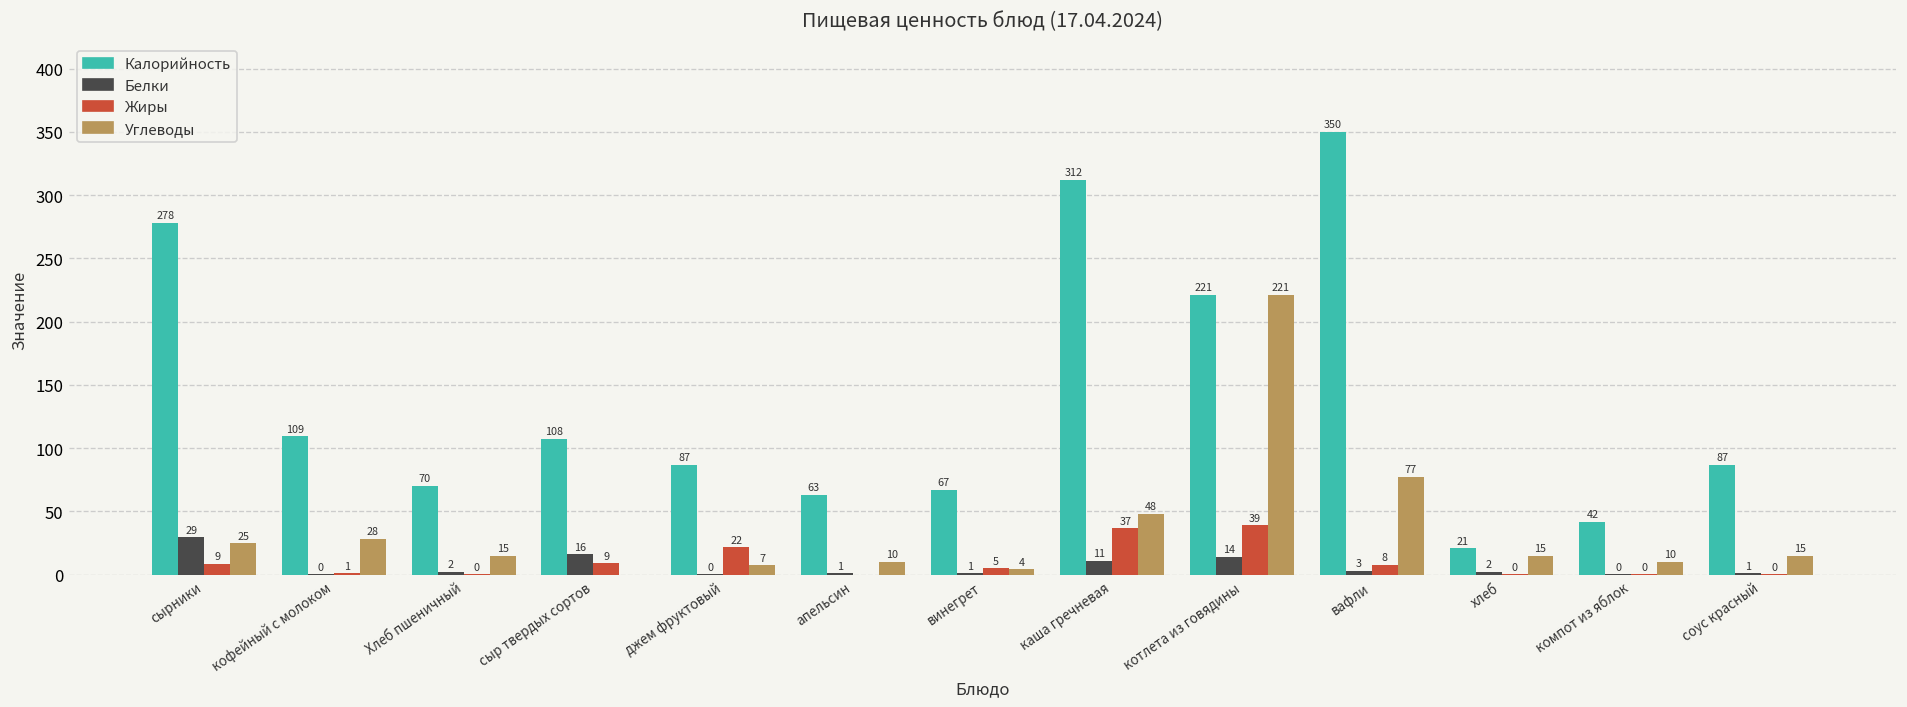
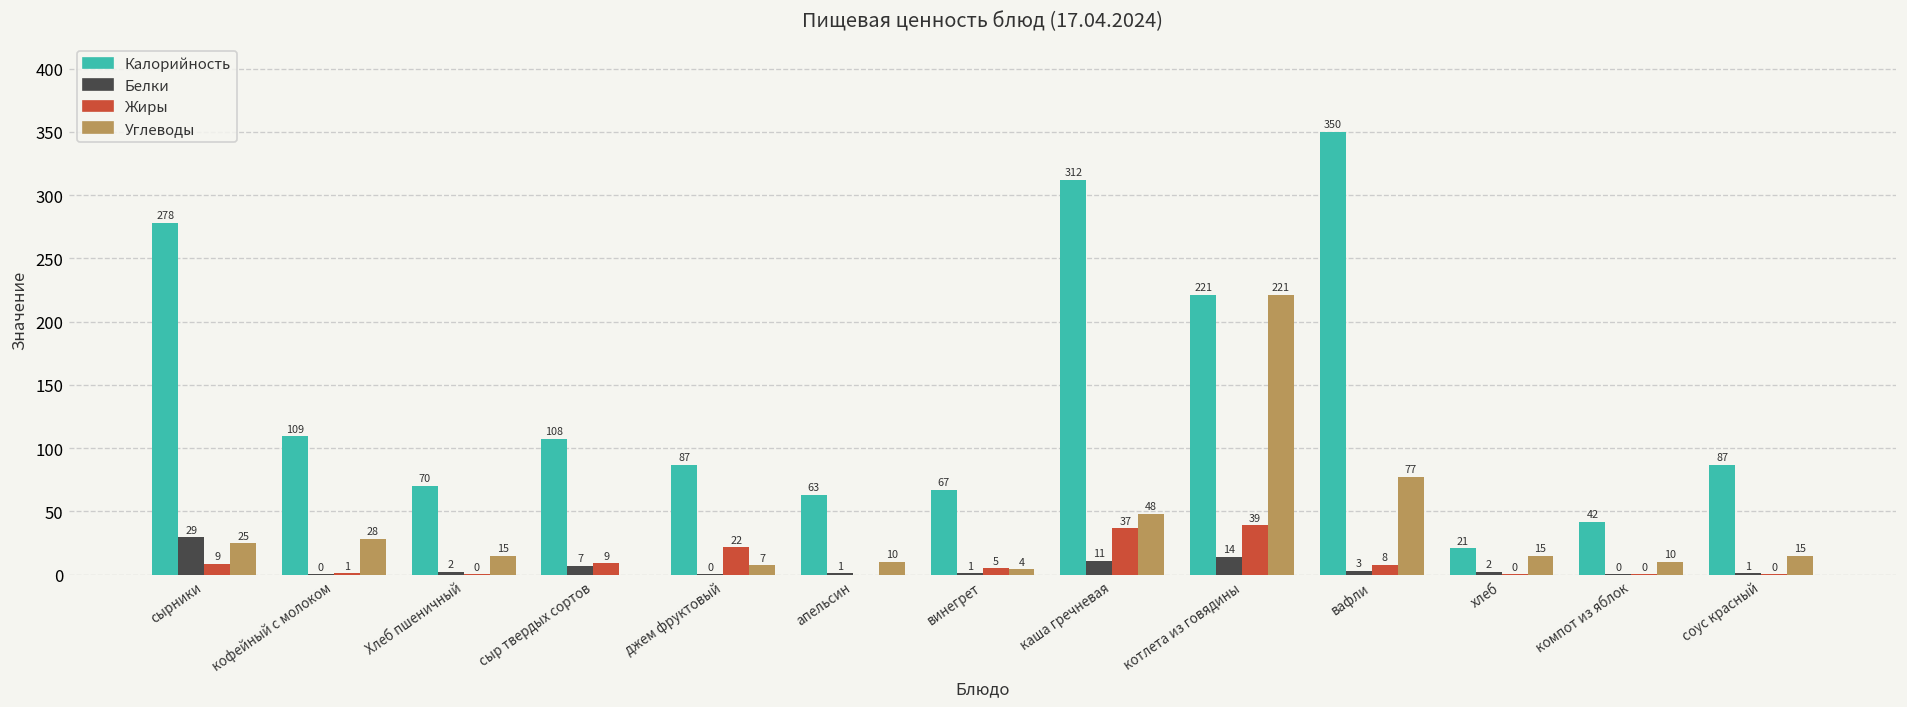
Белки, сыр твердых сортов: 16 -> 7
